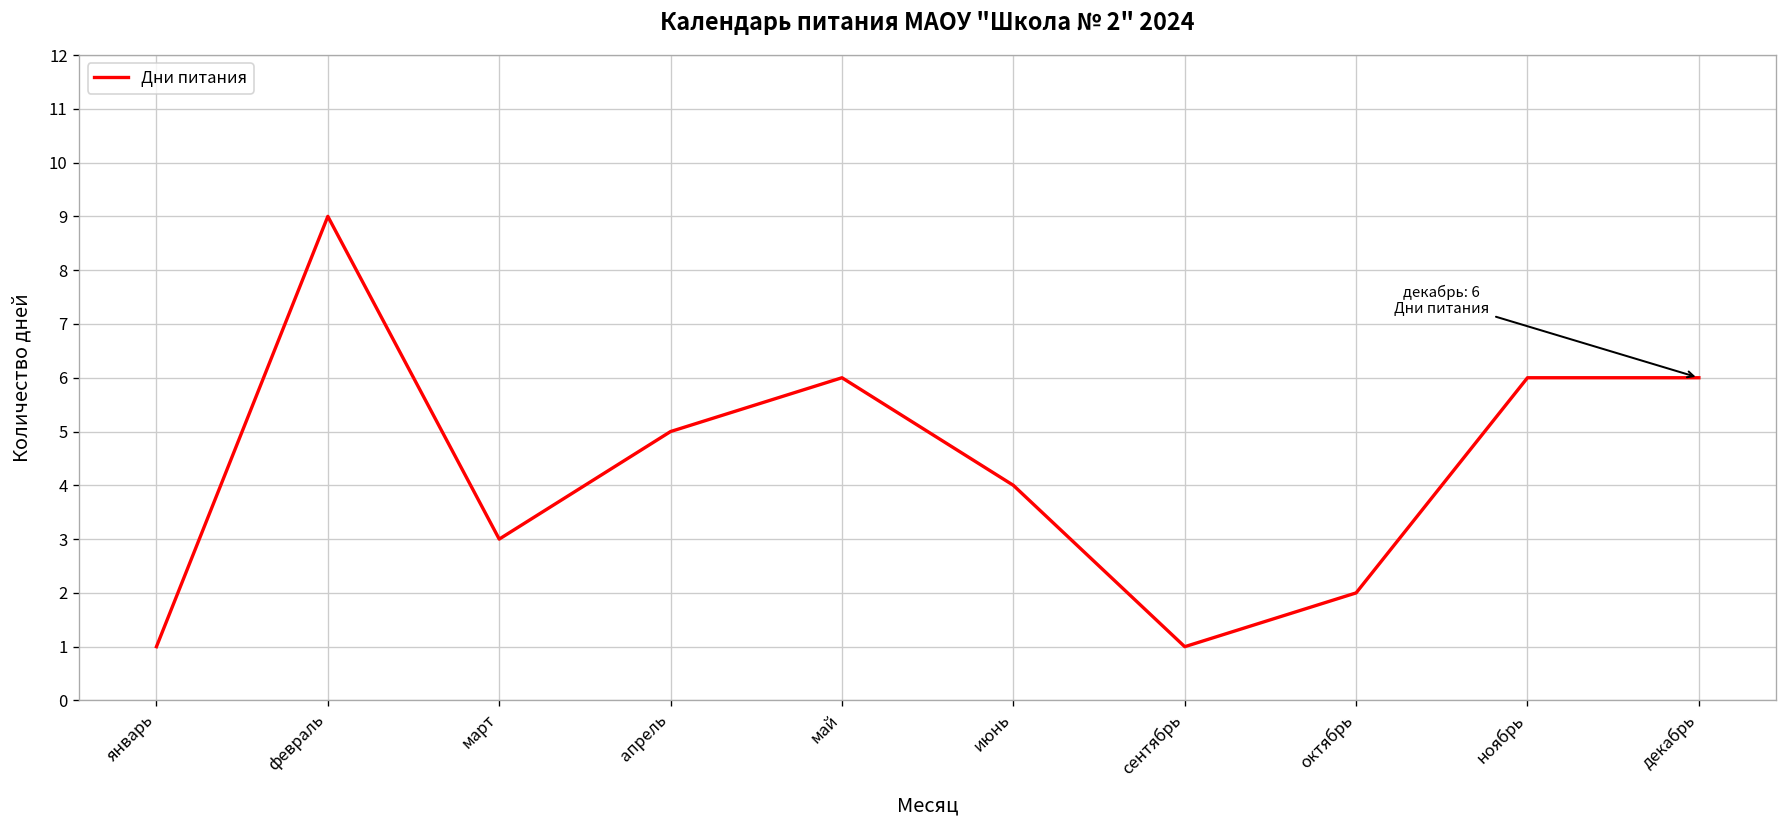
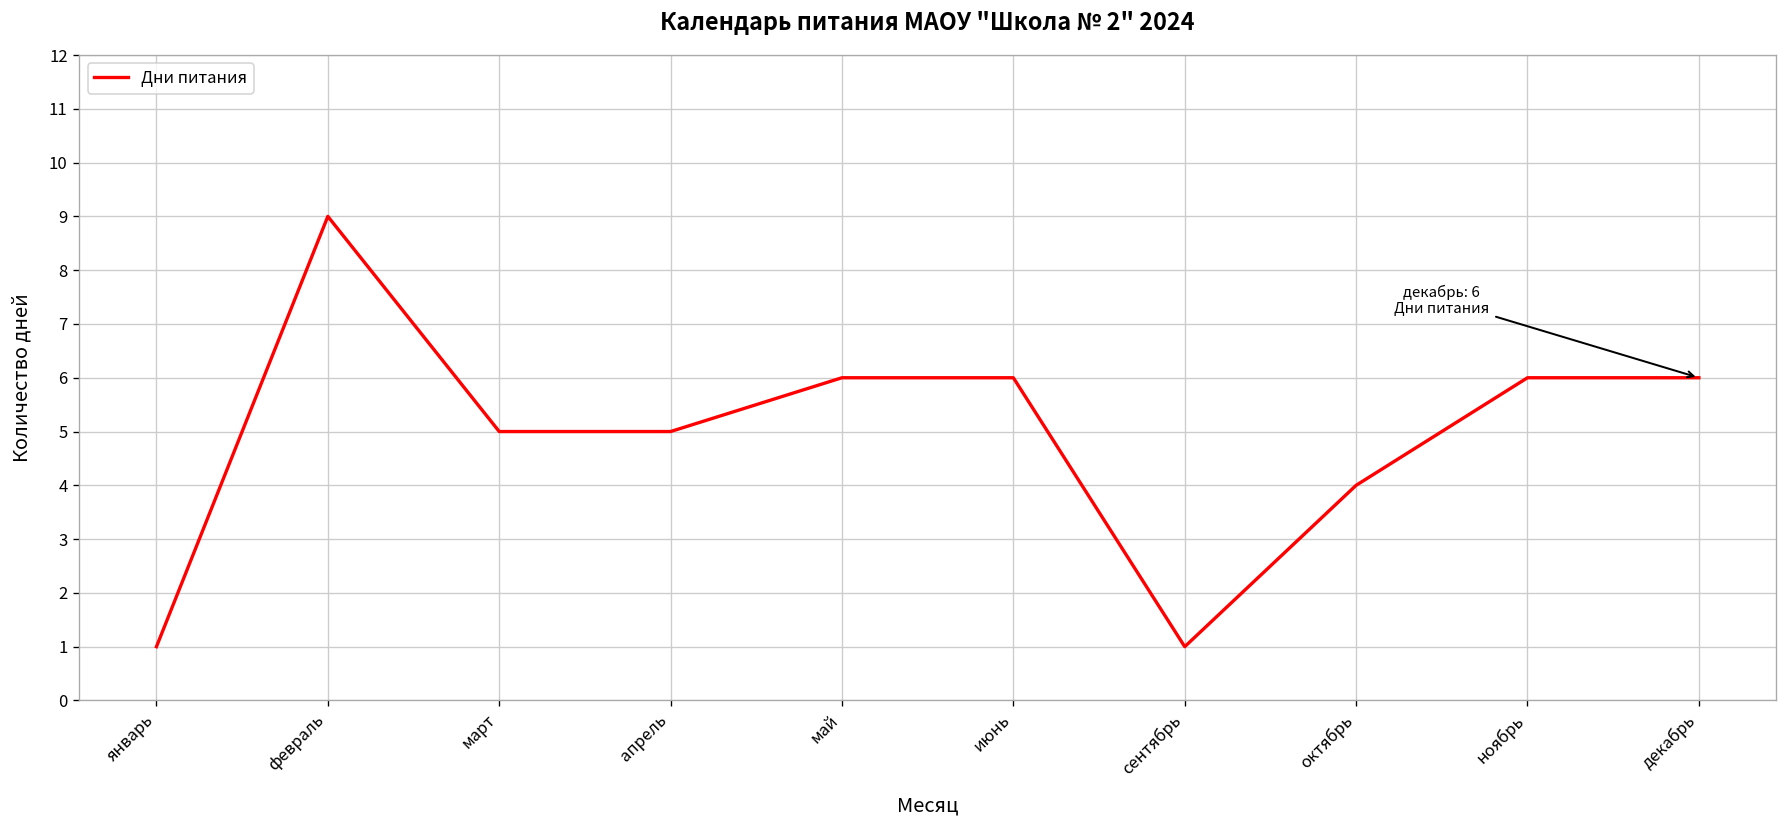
март: 3 -> 5
июнь: 4 -> 6
октябрь: 2 -> 4
